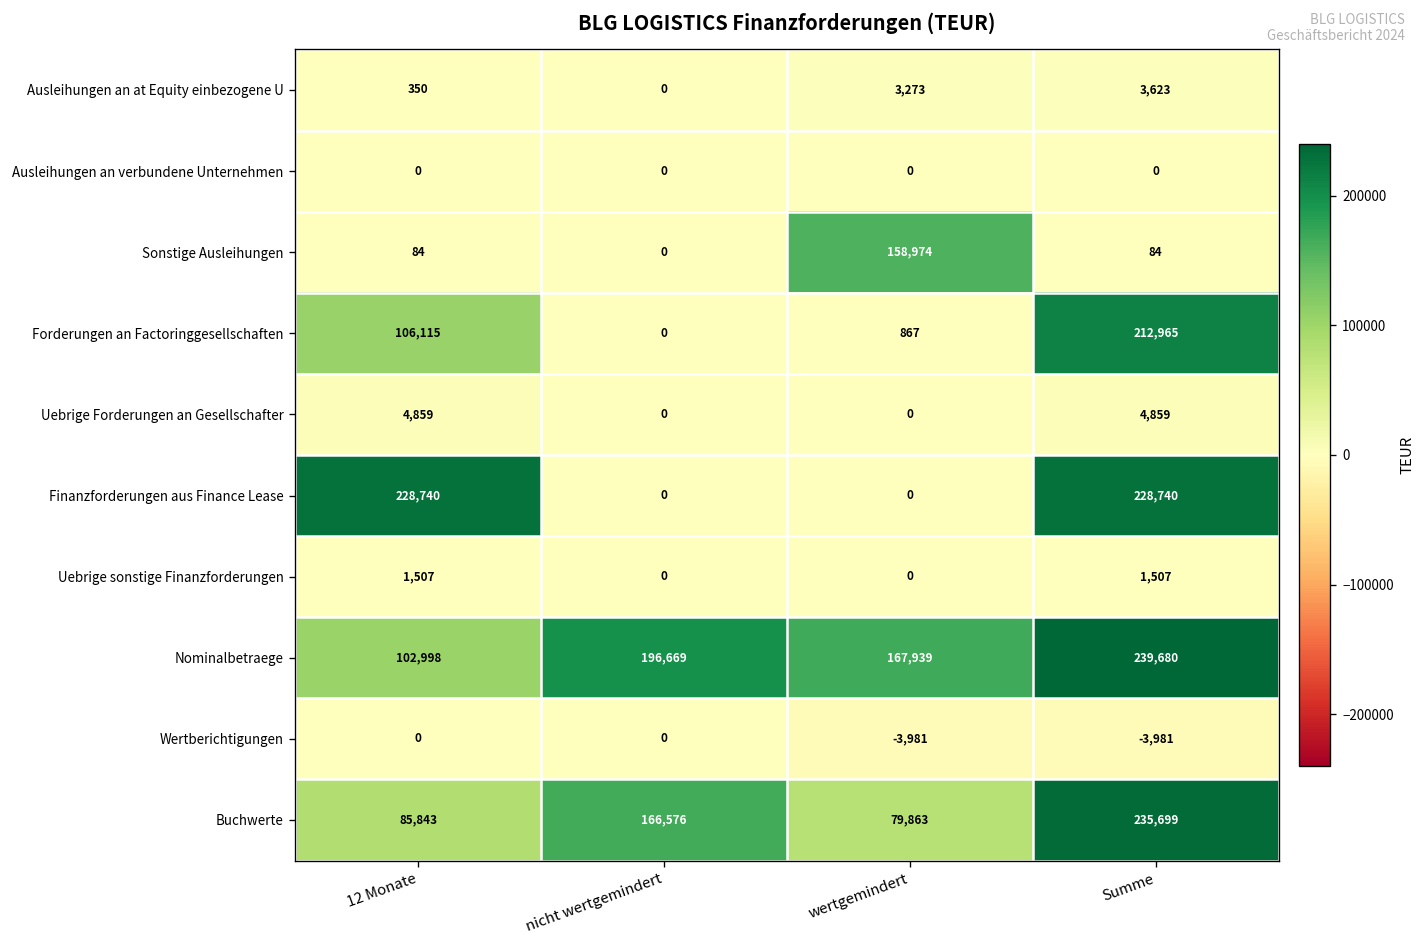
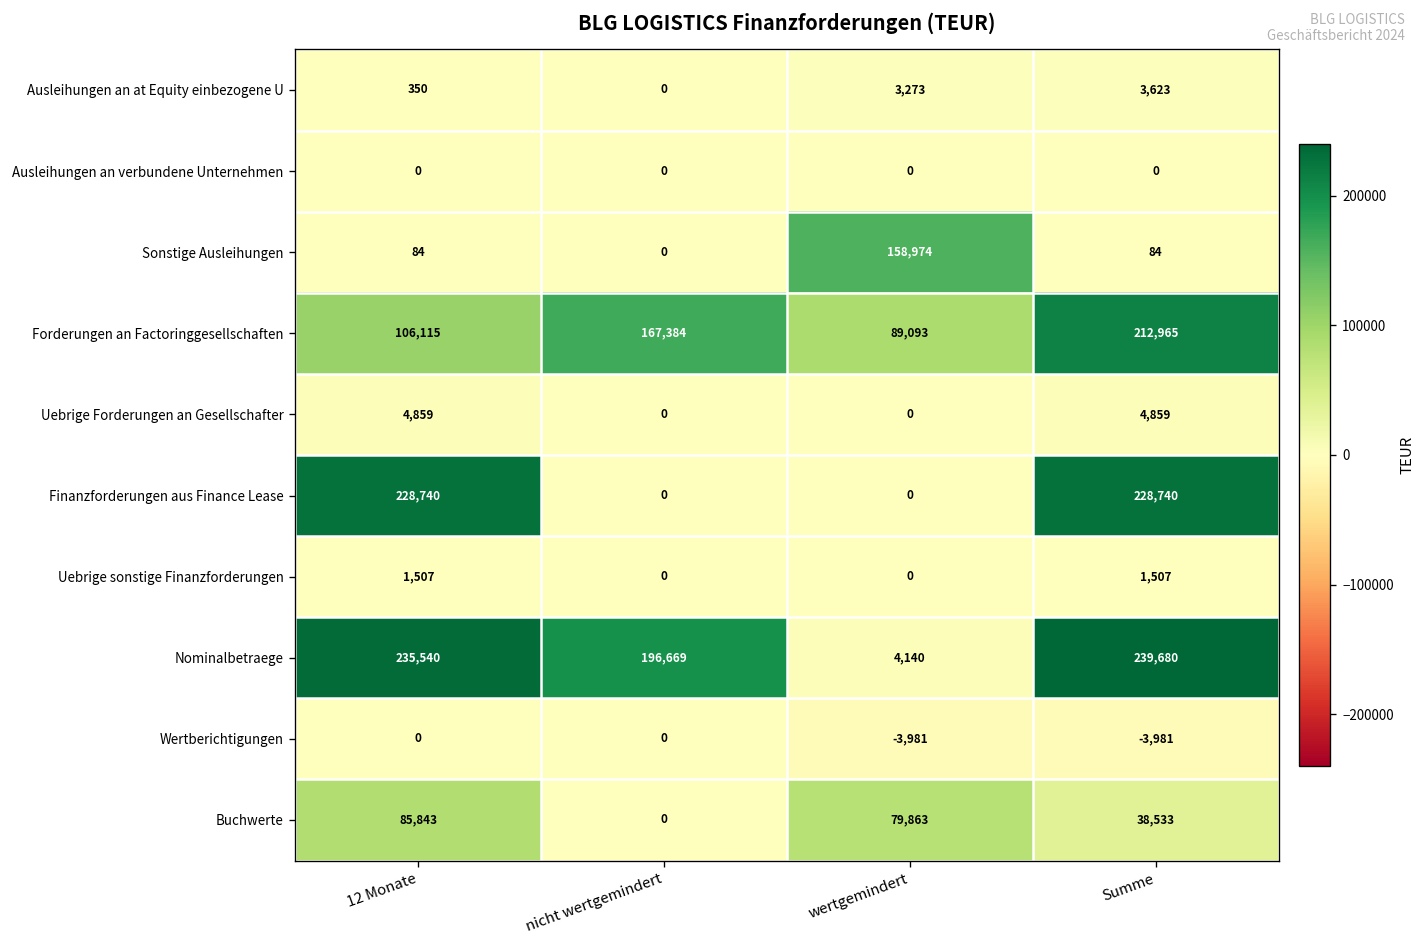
Forderungen an Factoringgesellschaften, nicht wertgemindert: 0 -> 167,384
Forderungen an Factoringgesellschaften, wertgemindert: 867 -> 89,093
Nominalbetraege, 12 Monate: 102,998 -> 235,540
Nominalbetraege, wertgemindert: 167,939 -> 4,140
Buchwerte, nicht wertgemindert: 166,576 -> 0
Buchwerte, Summe: 235,699 -> 38,533
